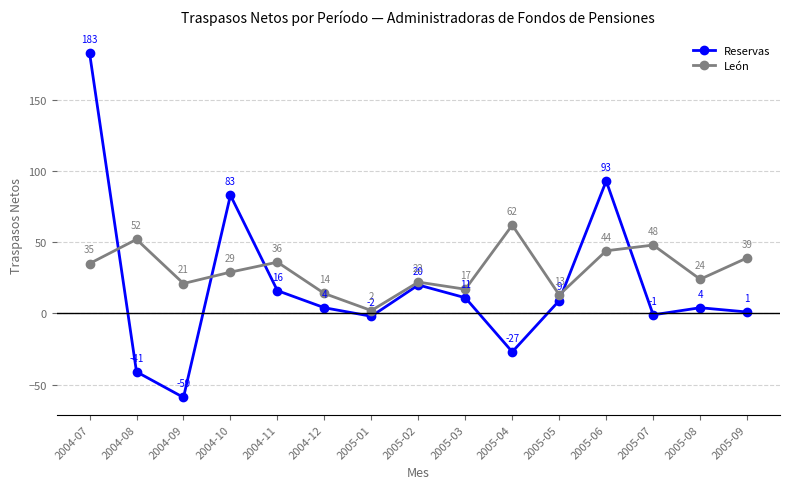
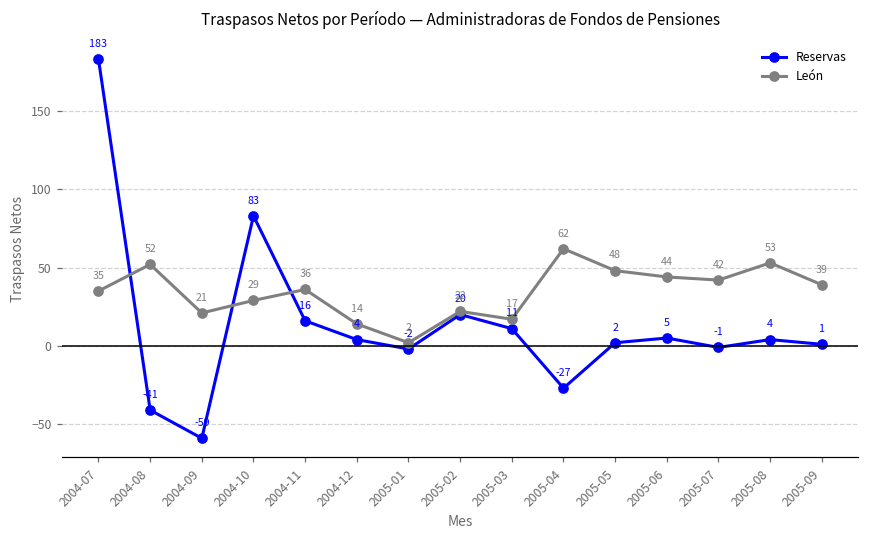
Reservas, 2005-05: 9 -> 2
León, 2005-05: 13 -> 48
Reservas, 2005-06: 93 -> 5
León, 2005-07: 48 -> 42
León, 2005-08: 24 -> 53
